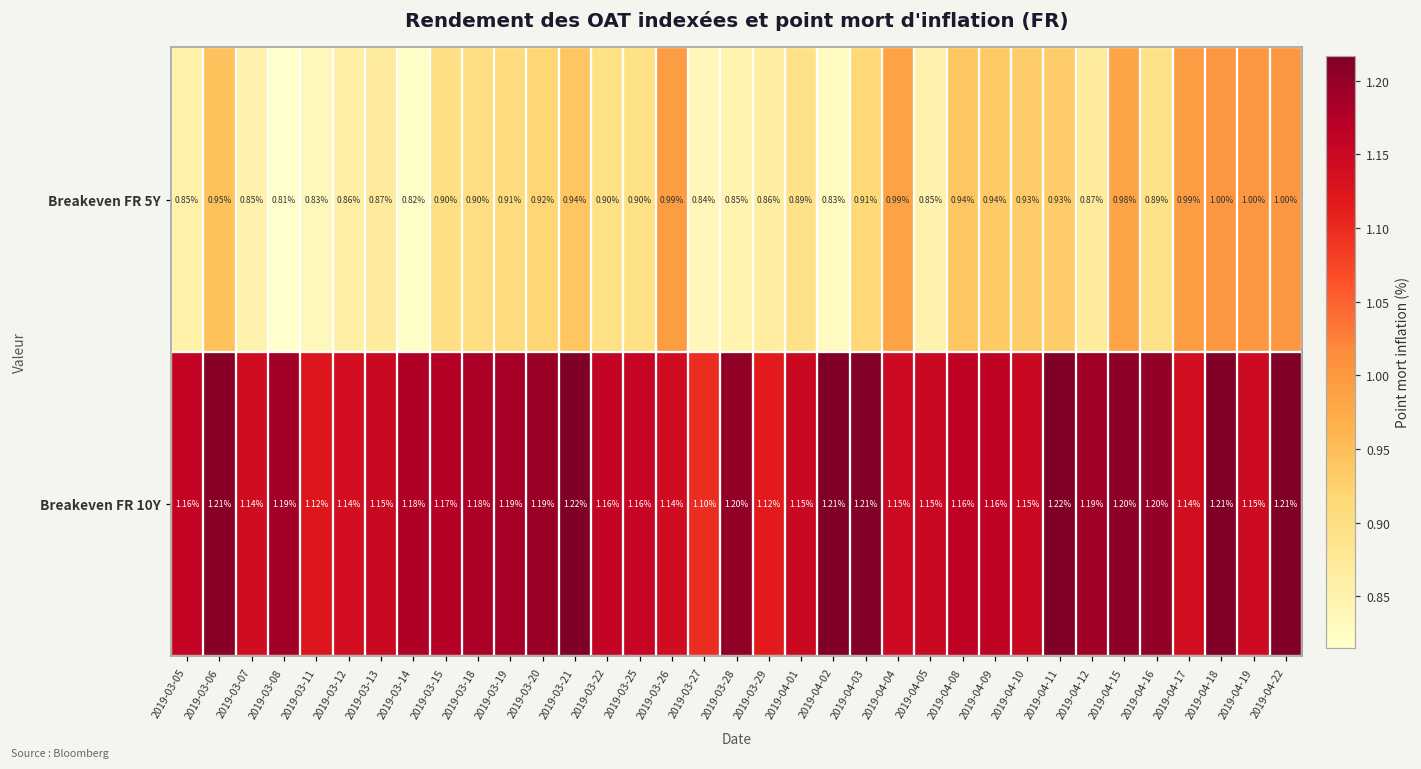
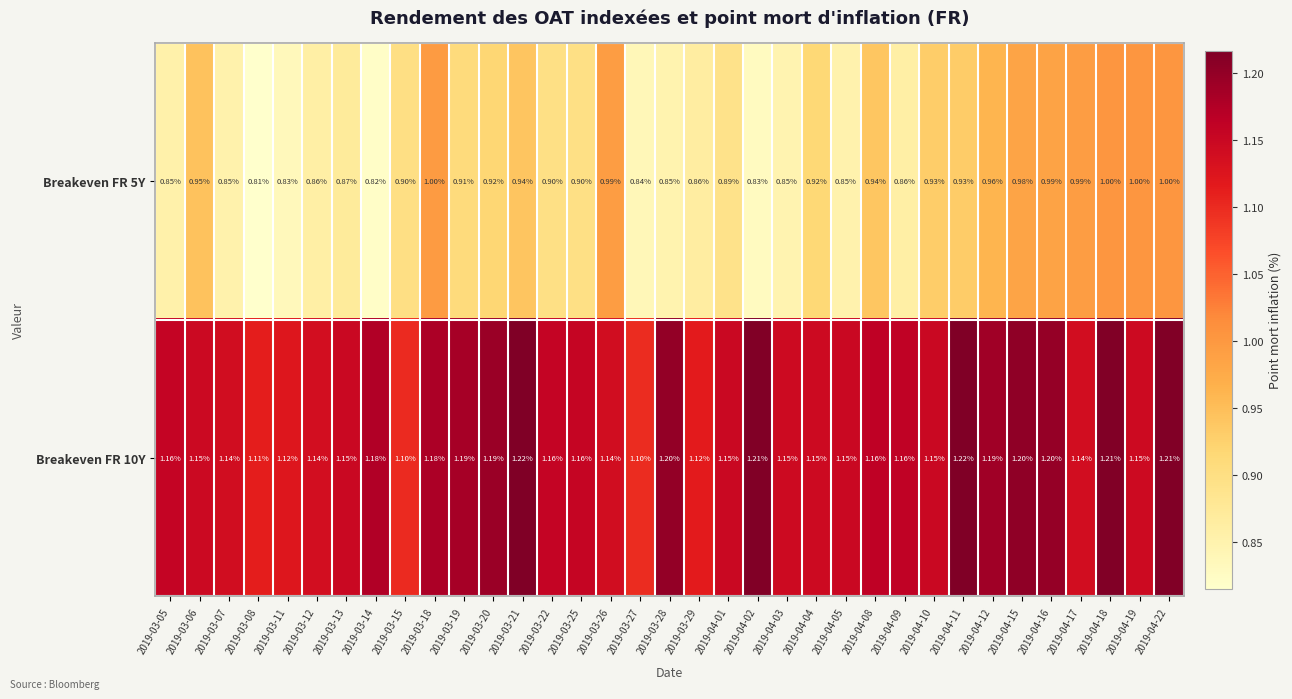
Breakeven FR 5Y, 2019-03-18: 0.90% -> 1.00%
Breakeven FR 5Y, 2019-04-03: 0.91% -> 0.85%
Breakeven FR 5Y, 2019-04-04: 0.99% -> 0.92%
Breakeven FR 5Y, 2019-04-09: 0.94% -> 0.86%
Breakeven FR 5Y, 2019-04-12: 0.87% -> 0.96%
Breakeven FR 5Y, 2019-04-16: 0.89% -> 0.99%
Breakeven FR 10Y, 2019-03-06: 1.21% -> 1.15%
Breakeven FR 10Y, 2019-03-08: 1.19% -> 1.11%
Breakeven FR 10Y, 2019-03-15: 1.17% -> 1.10%
Breakeven FR 10Y, 2019-04-03: 1.21% -> 1.15%
